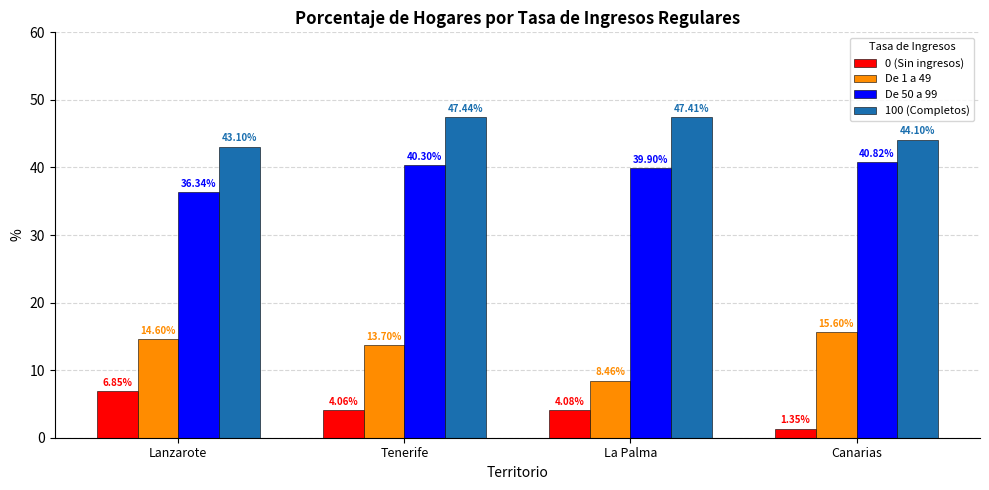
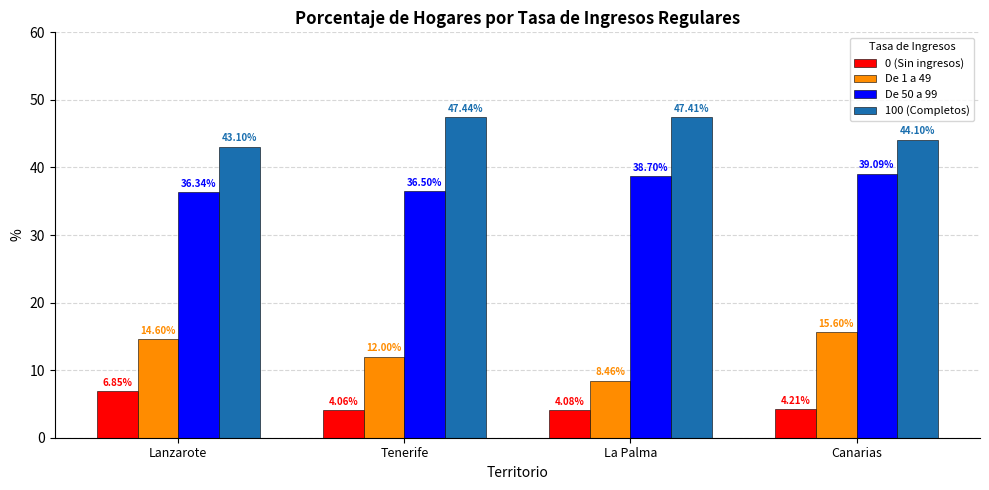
De 1 a 49, Tenerife: 13.70% -> 12.00%
De 50 a 99, Tenerife: 40.30% -> 36.50%
De 50 a 99, La Palma: 39.90% -> 38.70%
0 (Sin ingresos), Canarias: 1.35% -> 4.21%
De 50 a 99, Canarias: 40.82% -> 39.09%
